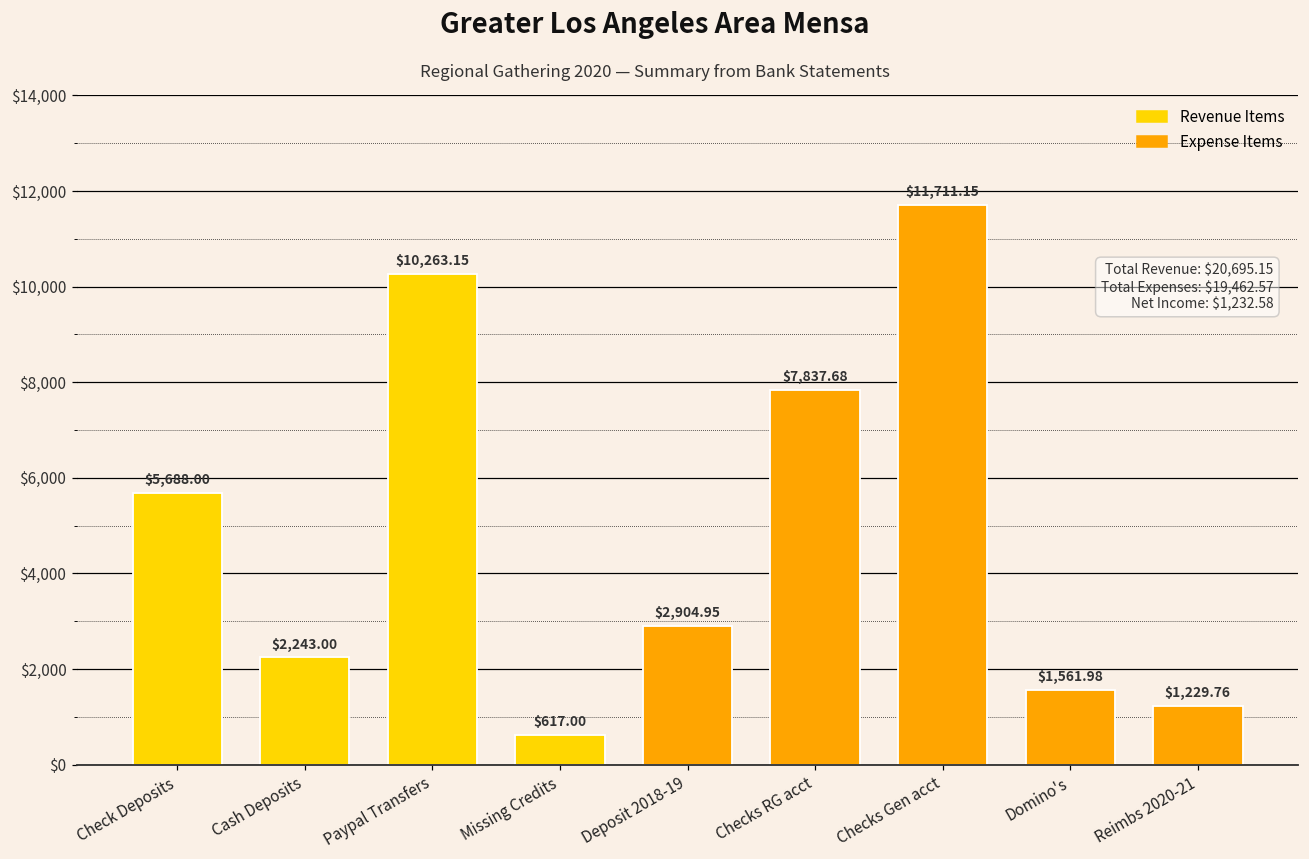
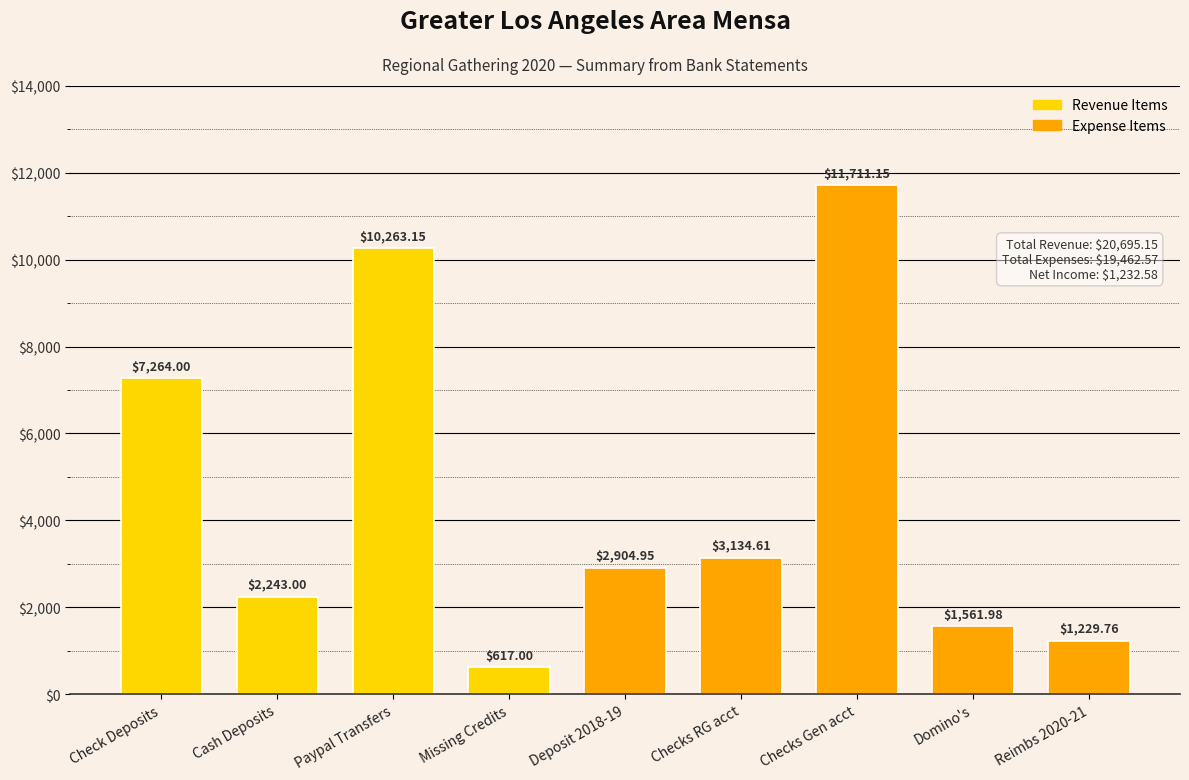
Check Deposits: $5,688.00 -> $7,264.00
Checks RG acct: $7,837.68 -> $3,134.61
